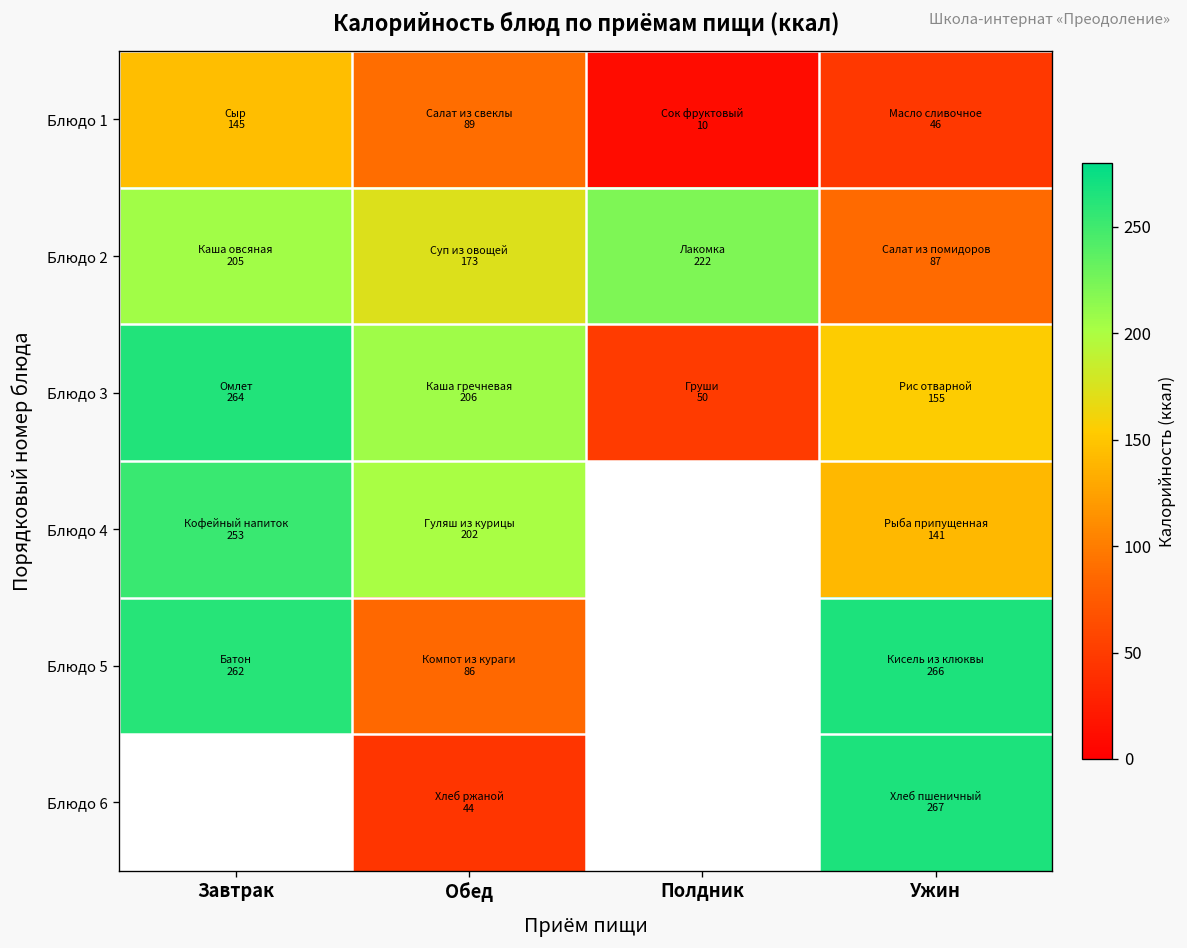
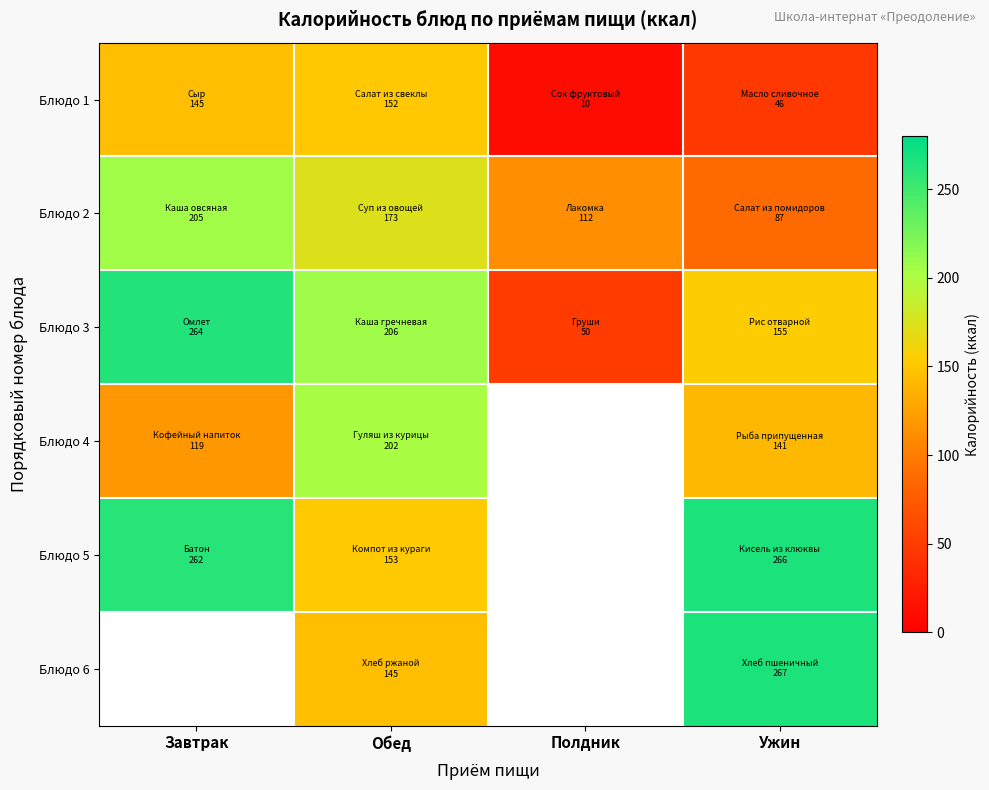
Блюдо 1, Обед: 89 -> 152
Блюдо 2, Полдник: 222 -> 112
Блюдо 4, Завтрак: 253 -> 119
Блюдо 5, Обед: 86 -> 153
Блюдо 6, Обед: 44 -> 145
